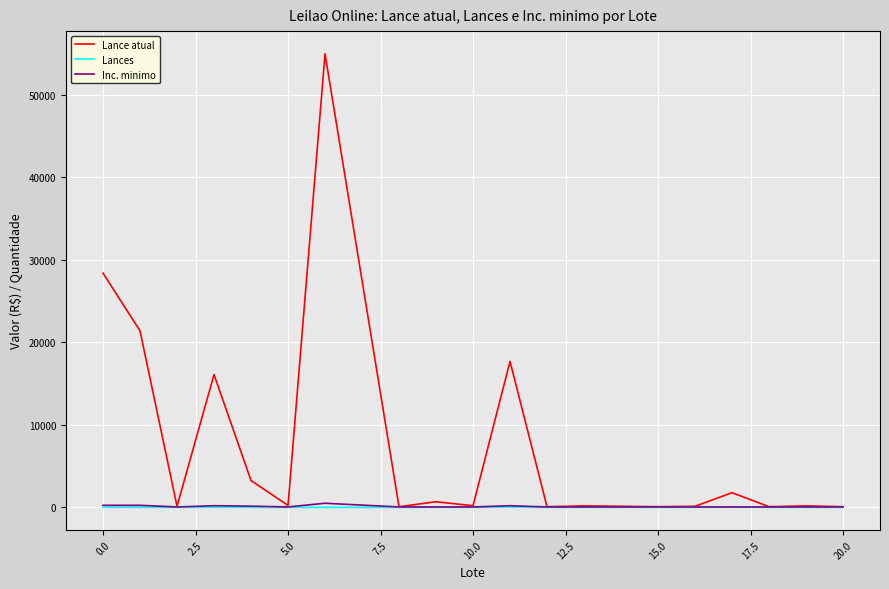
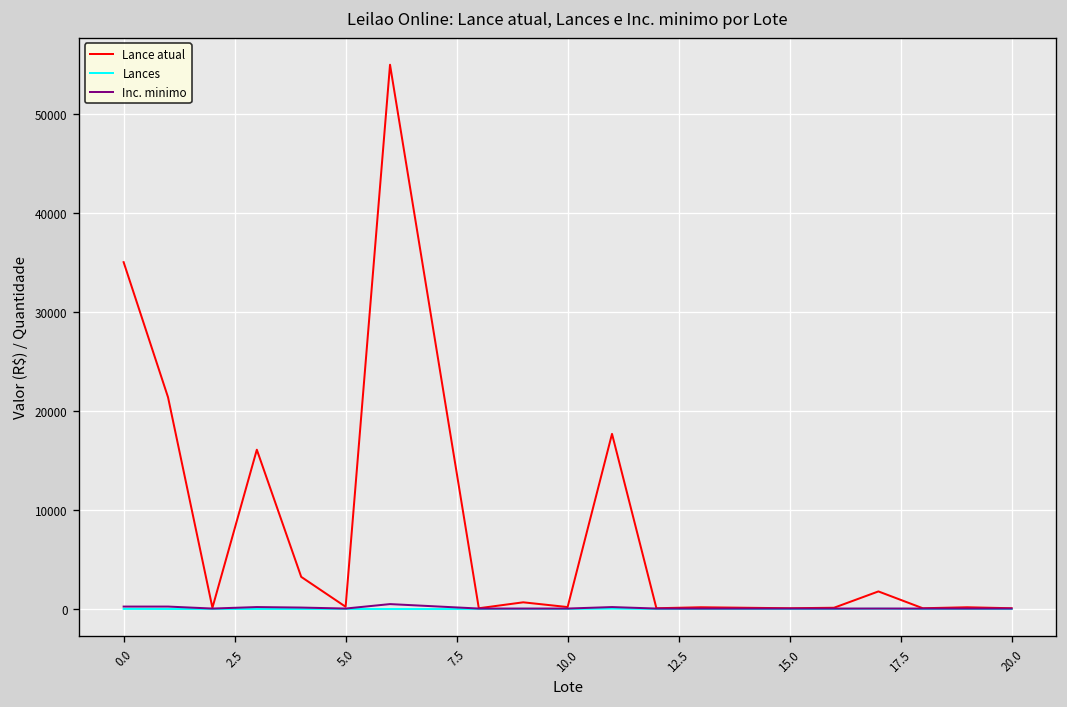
Lance atual, 0.0: 28000 -> 35000
